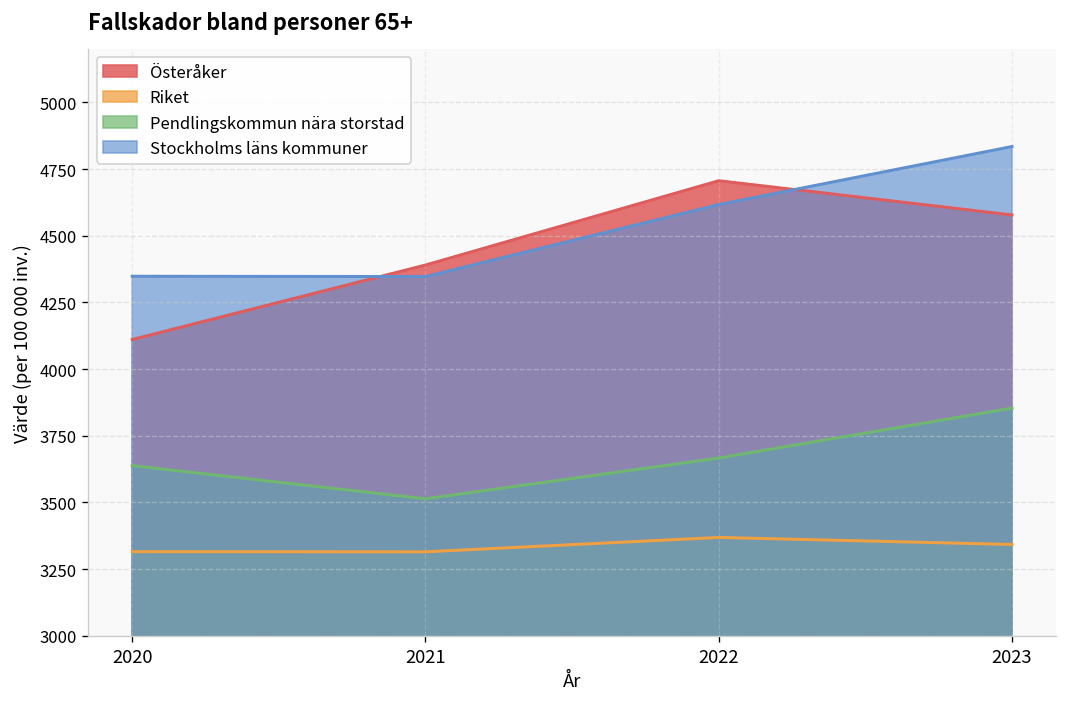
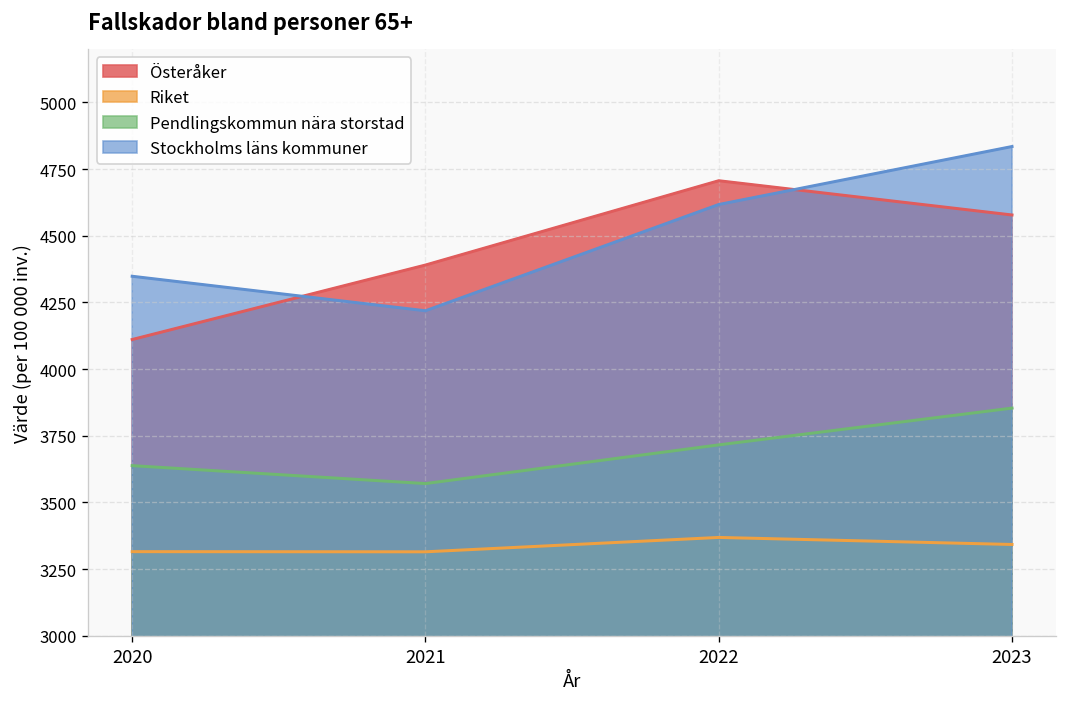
Pendlingskommun nära storstad, 2021: 3510 -> 3570
Stockholms läns kommuner, 2021: 4350 -> 4220
Pendlingskommun nära storstad, 2022: 3670 -> 3720
